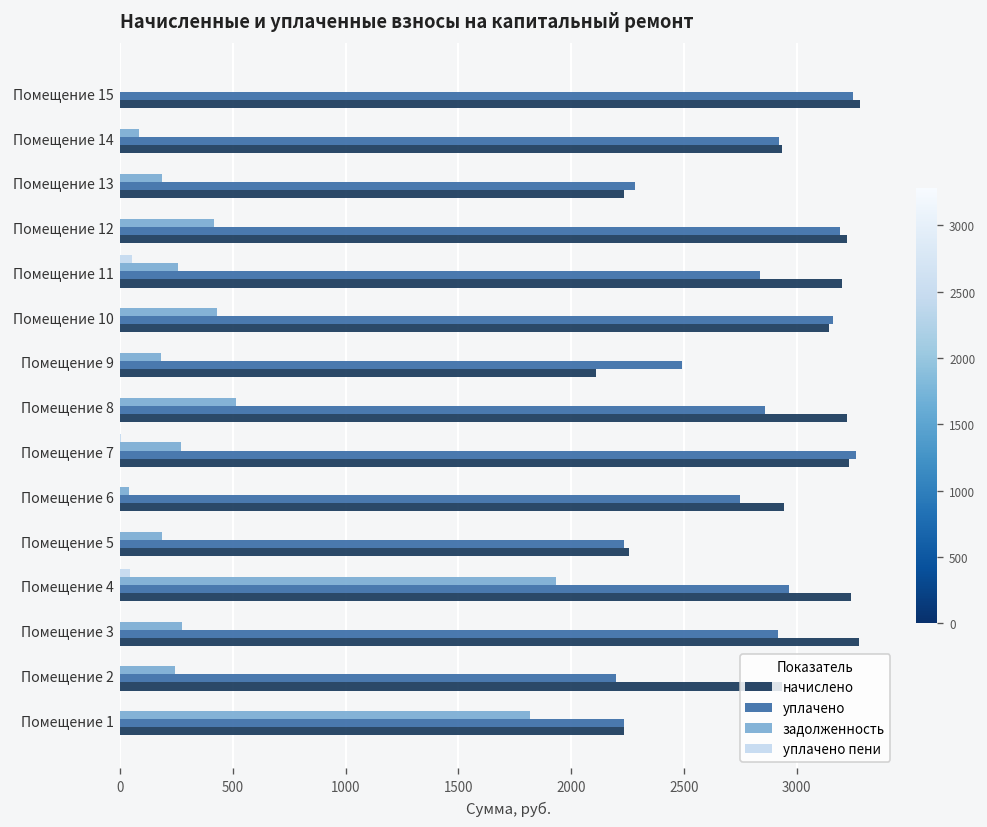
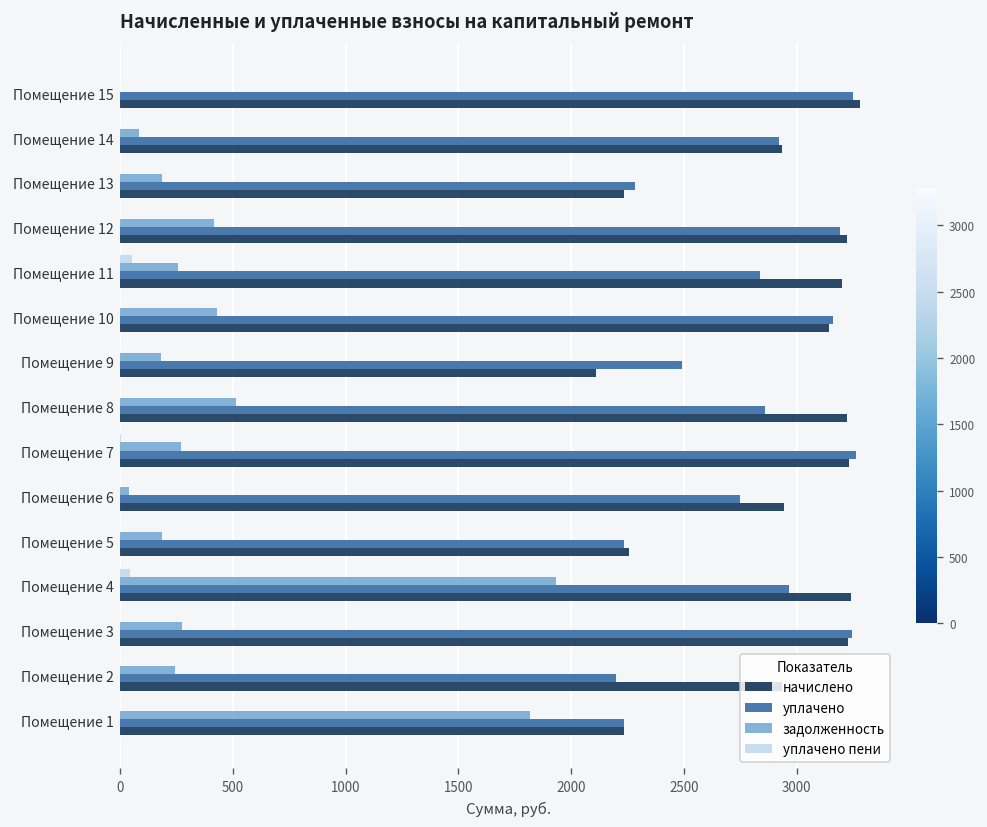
уплачено, Помещение 3: 2920 -> 3240
начислено, Помещение 3: 3280 -> 3230
